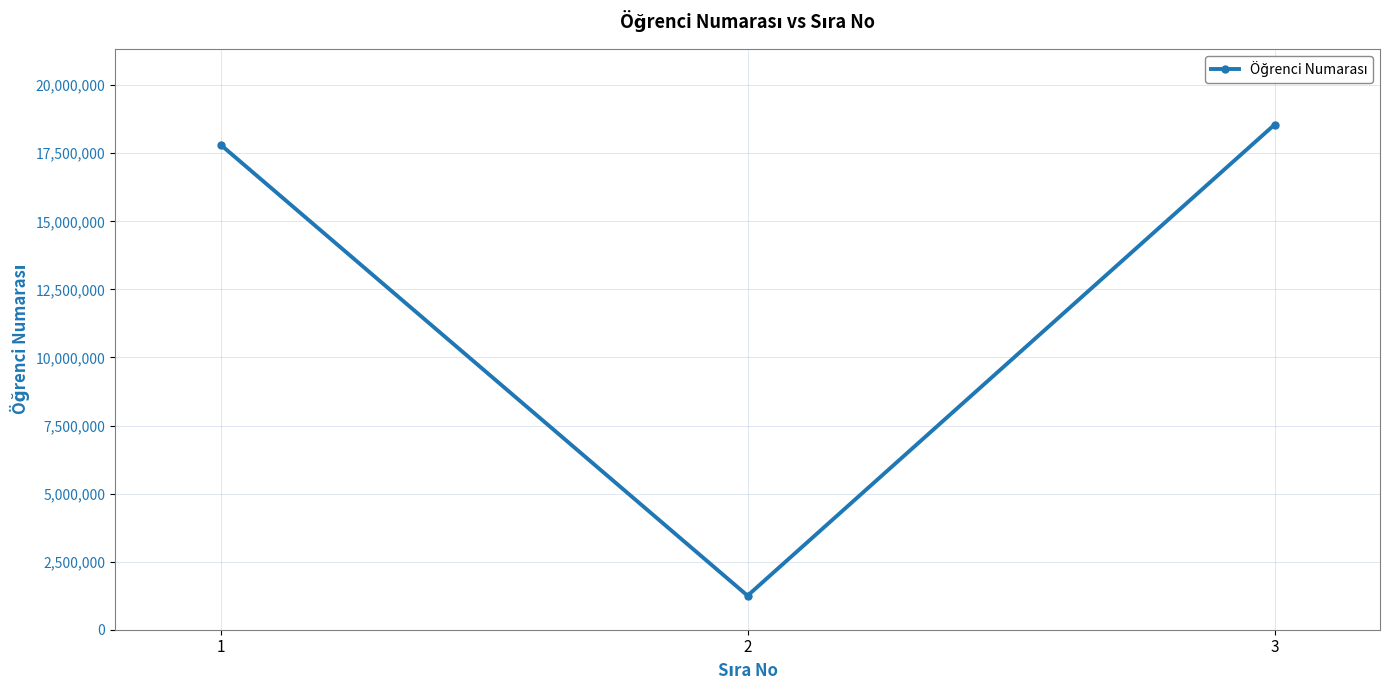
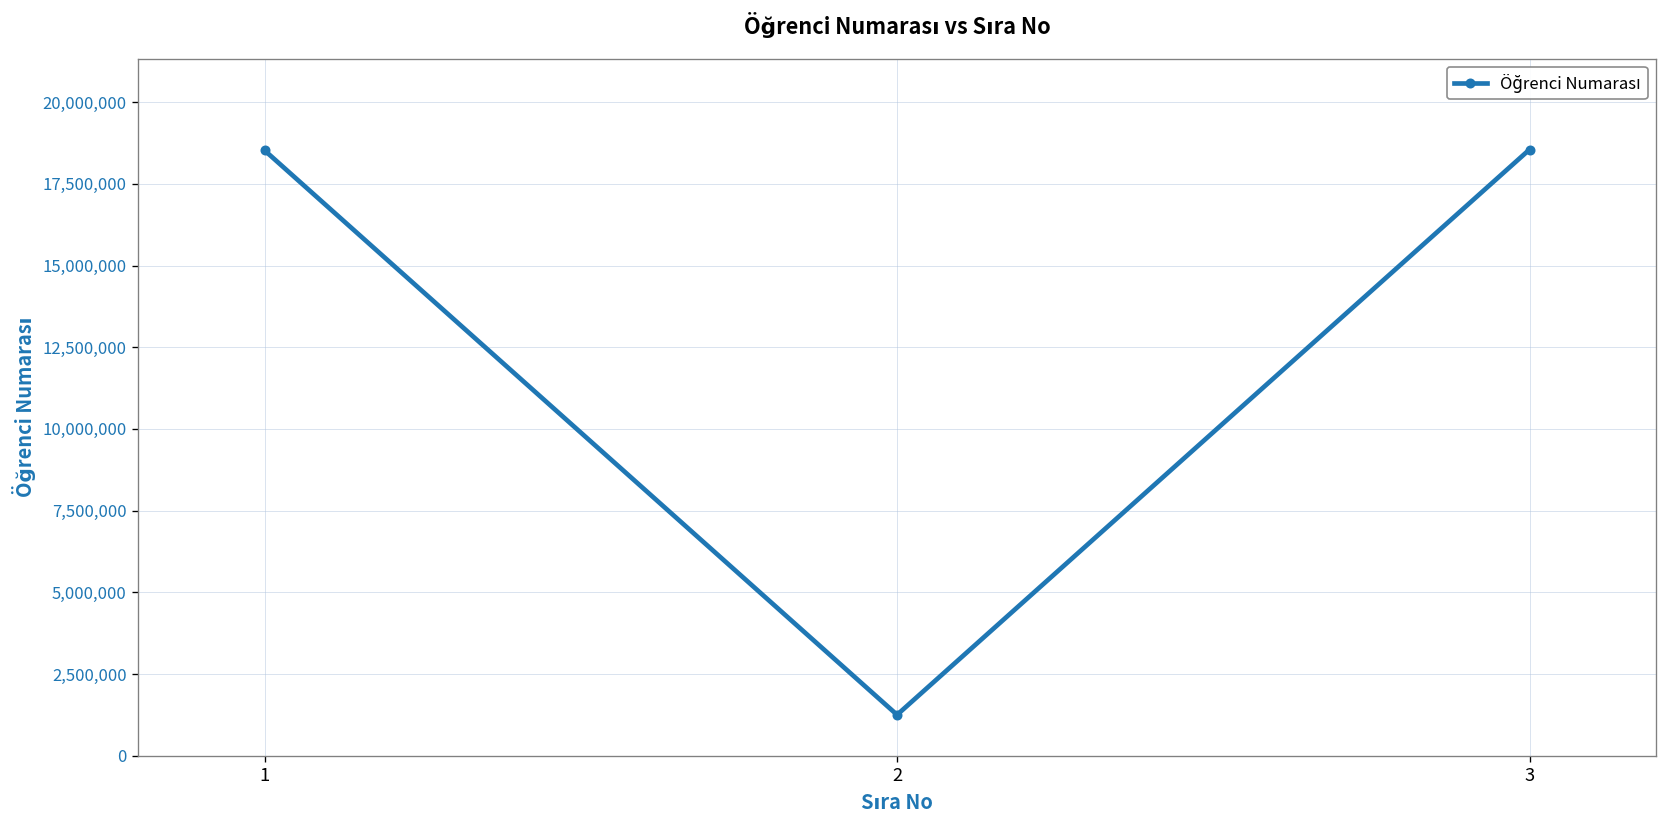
1: 17,800,000 -> 18,500,000
